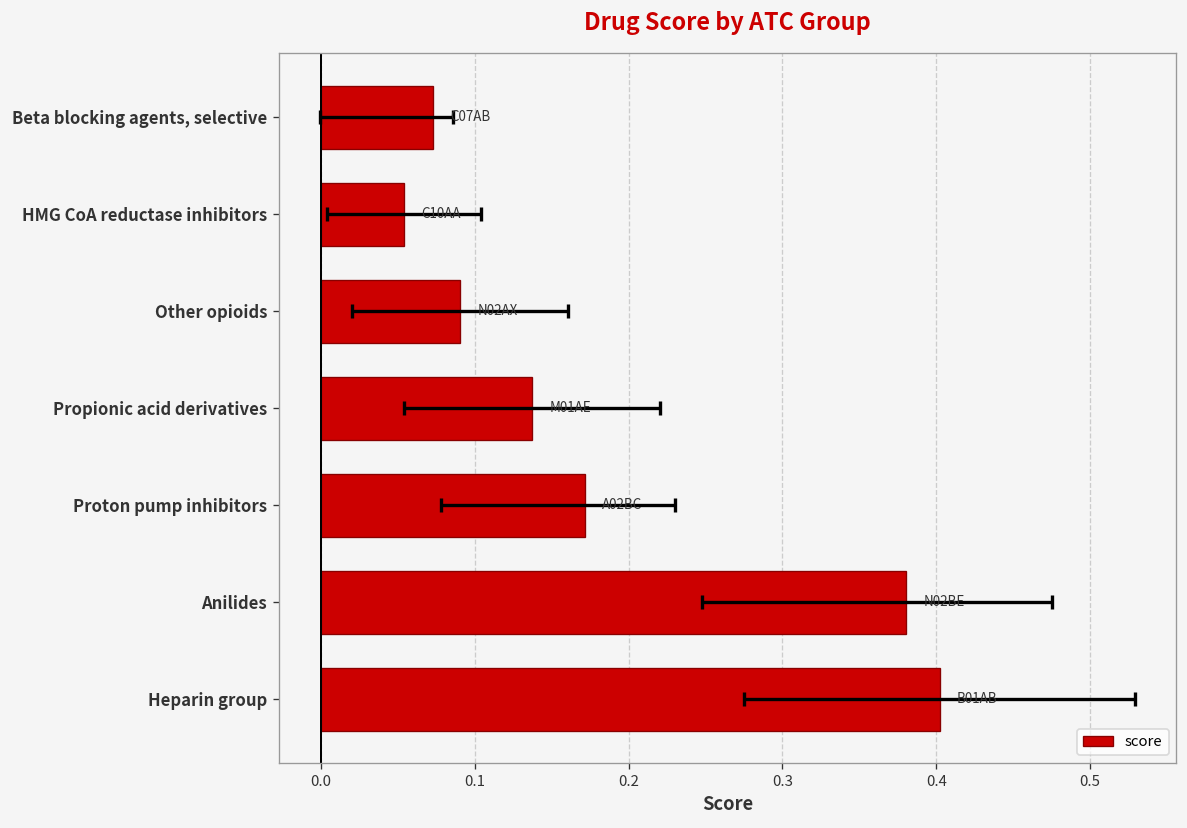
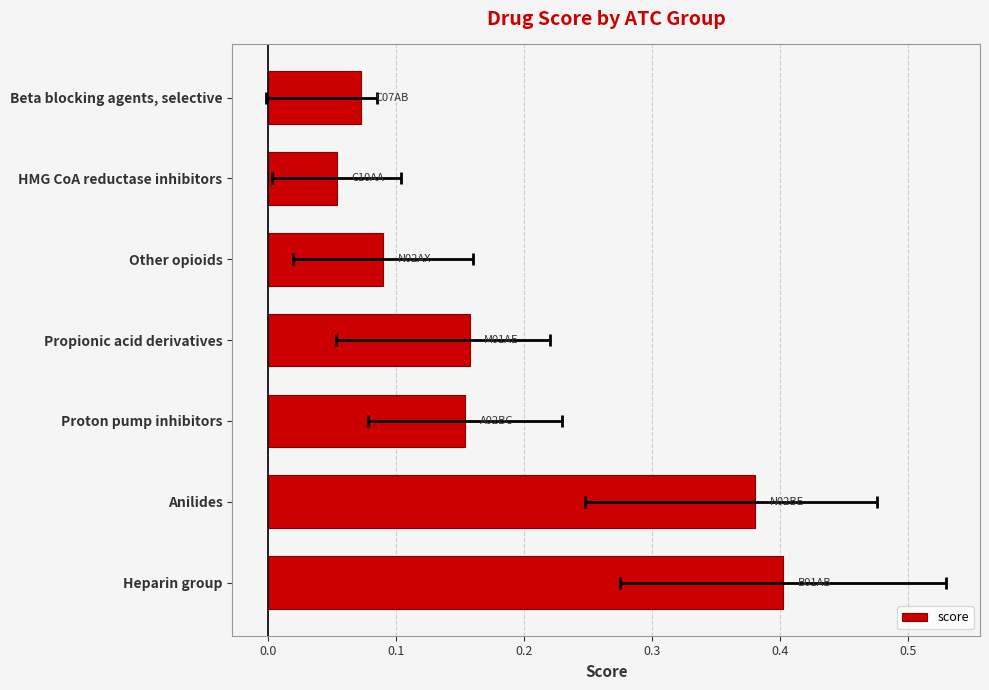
score, Propionic acid derivatives: 0.137 -> 0.158
score, Proton pump inhibitors: 0.171 -> 0.154
